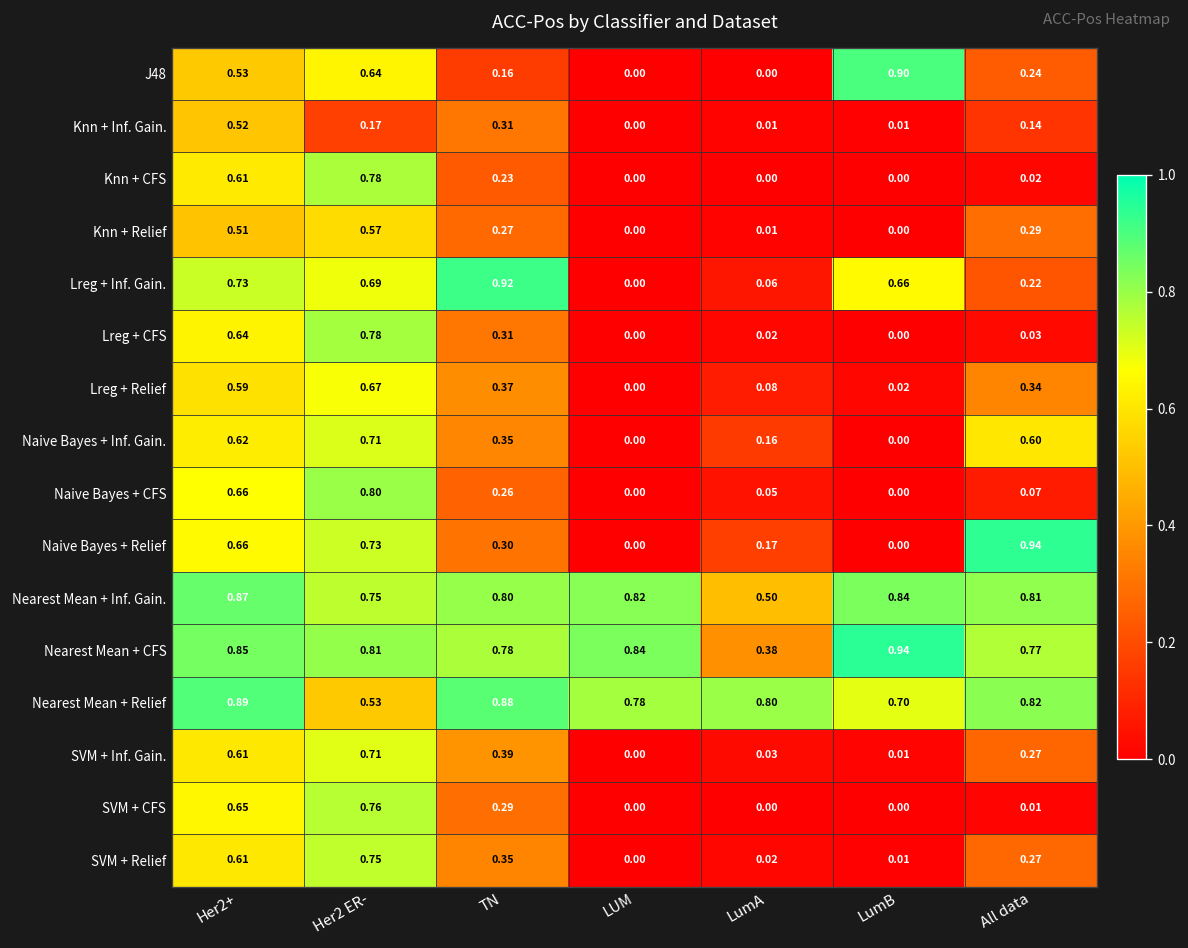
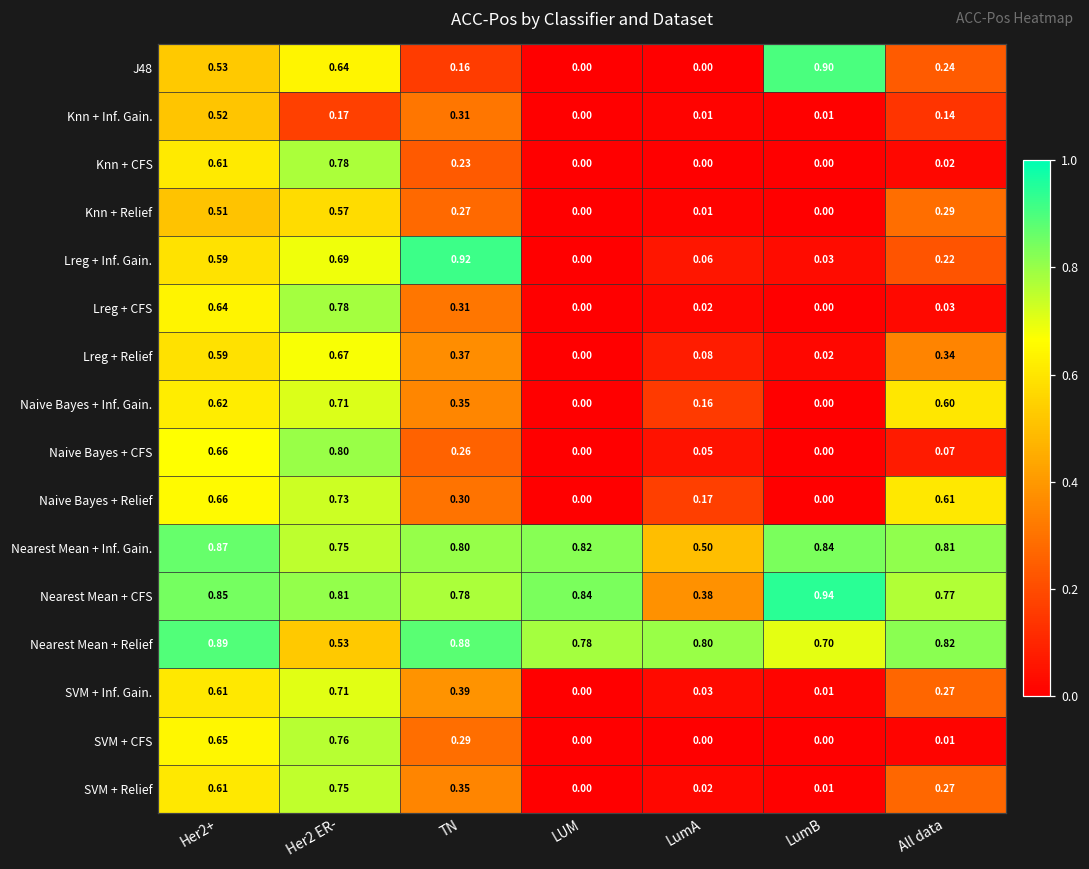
Lreg + Inf. Gain., Her2+: 0.73 -> 0.59
Lreg + Inf. Gain., LumB: 0.66 -> 0.03
Naive Bayes + Relief, All data: 0.94 -> 0.61
